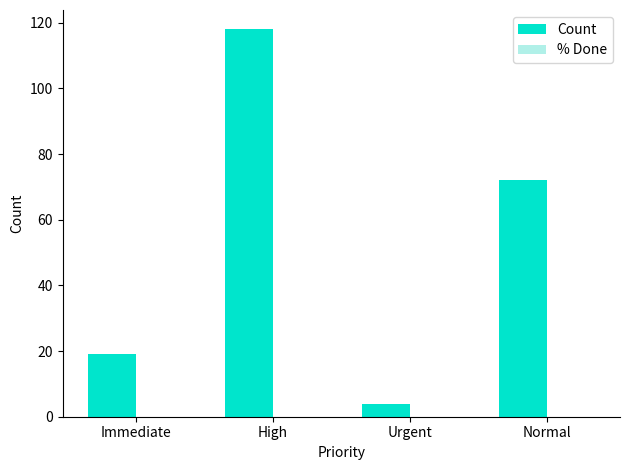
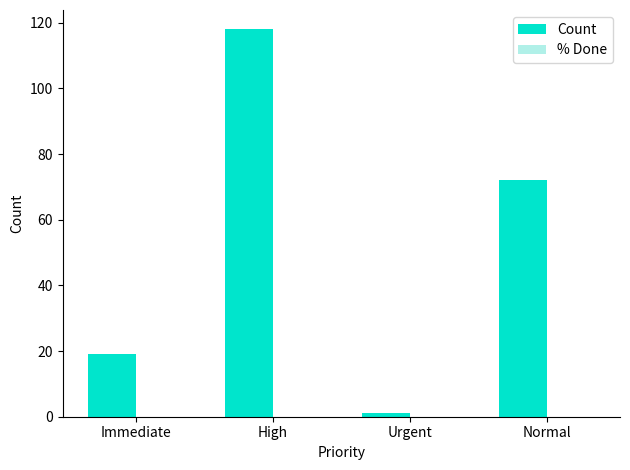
Count, Urgent: 4 -> 1
